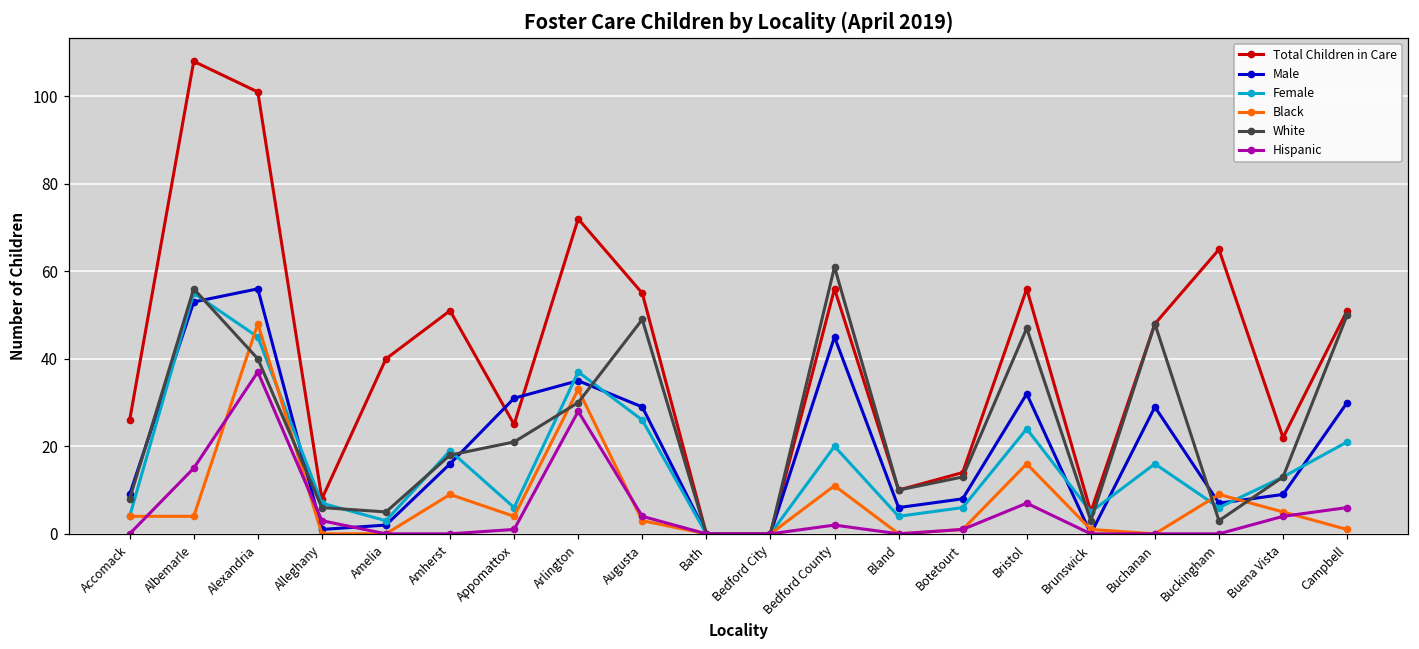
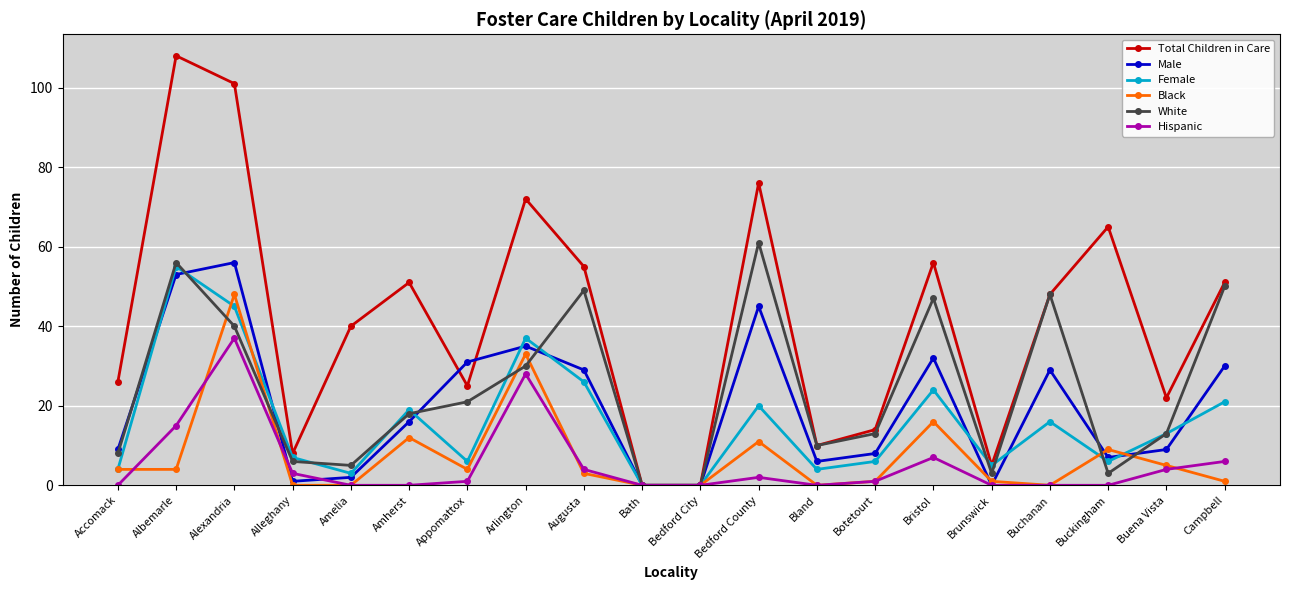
Black, Amherst: 9 -> 12
Total Children in Care, Bedford County: 56 -> 76
